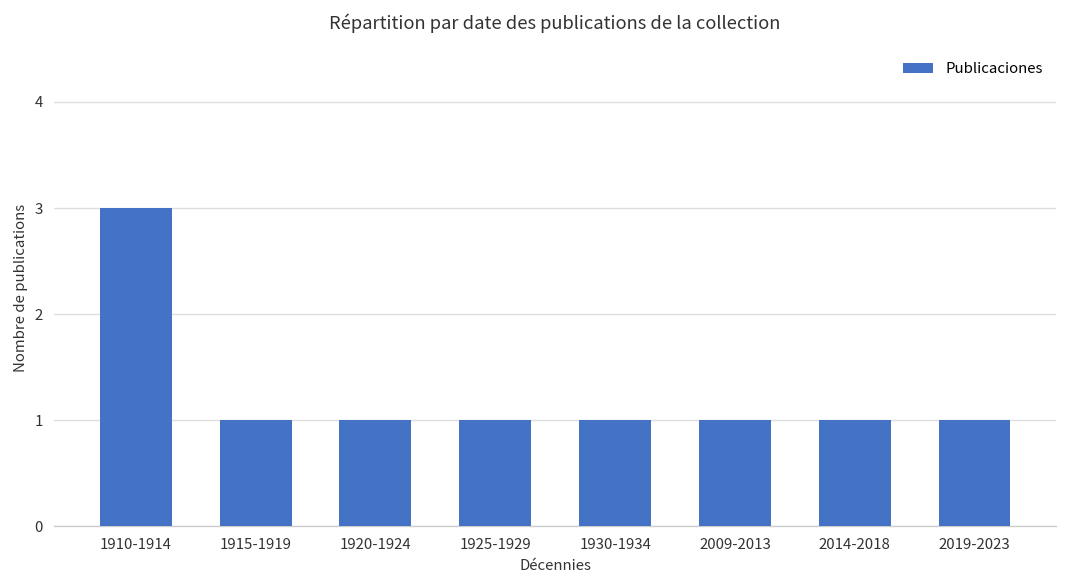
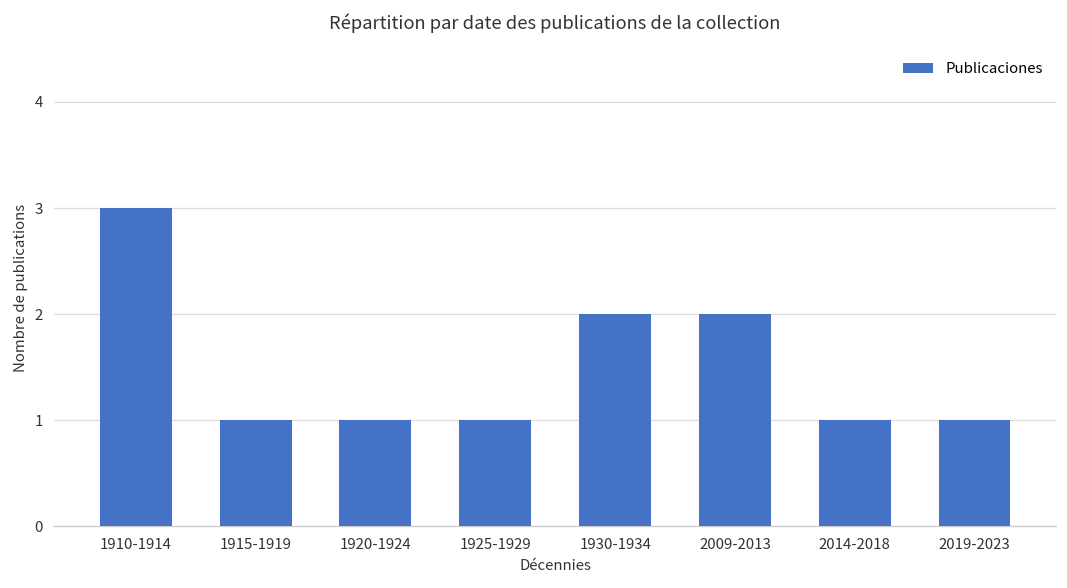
1930-1934: 1 -> 2
2009-2013: 1 -> 2
